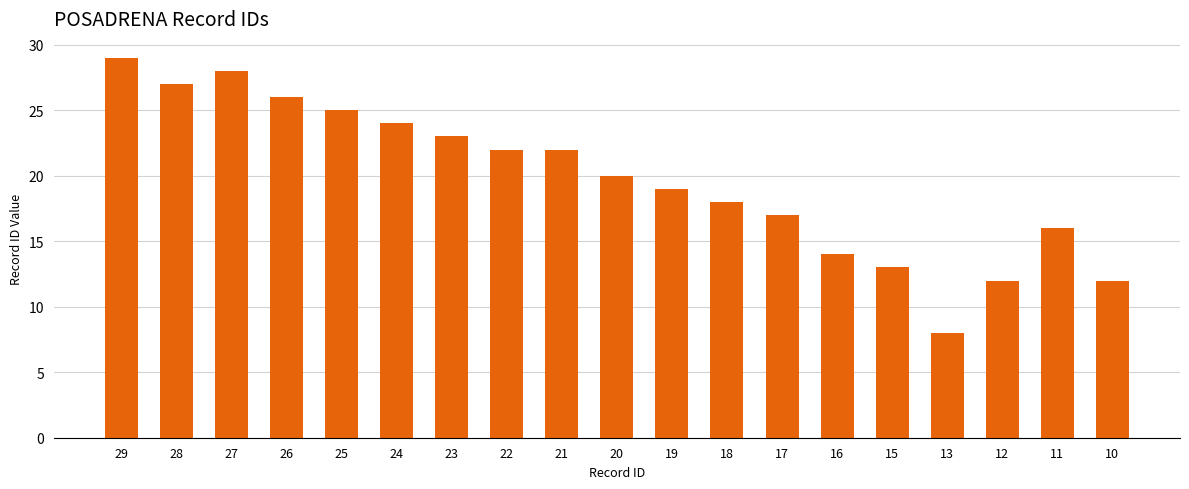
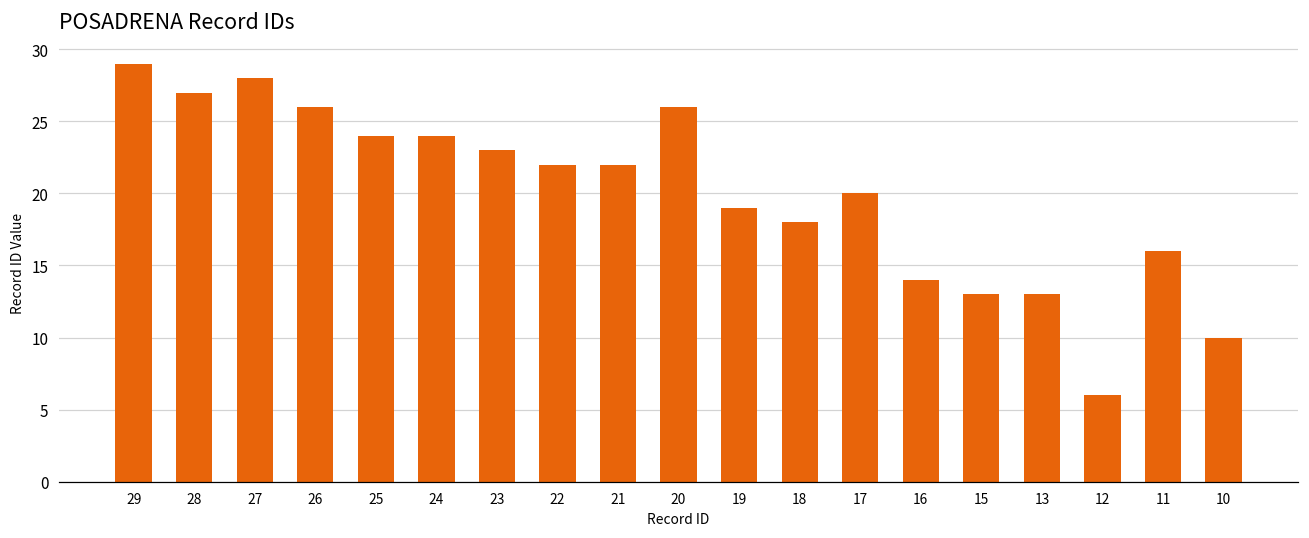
25: 25 -> 24
20: 20 -> 26
17: 17 -> 20
13: 8 -> 13
12: 12 -> 6
10: 12 -> 10
